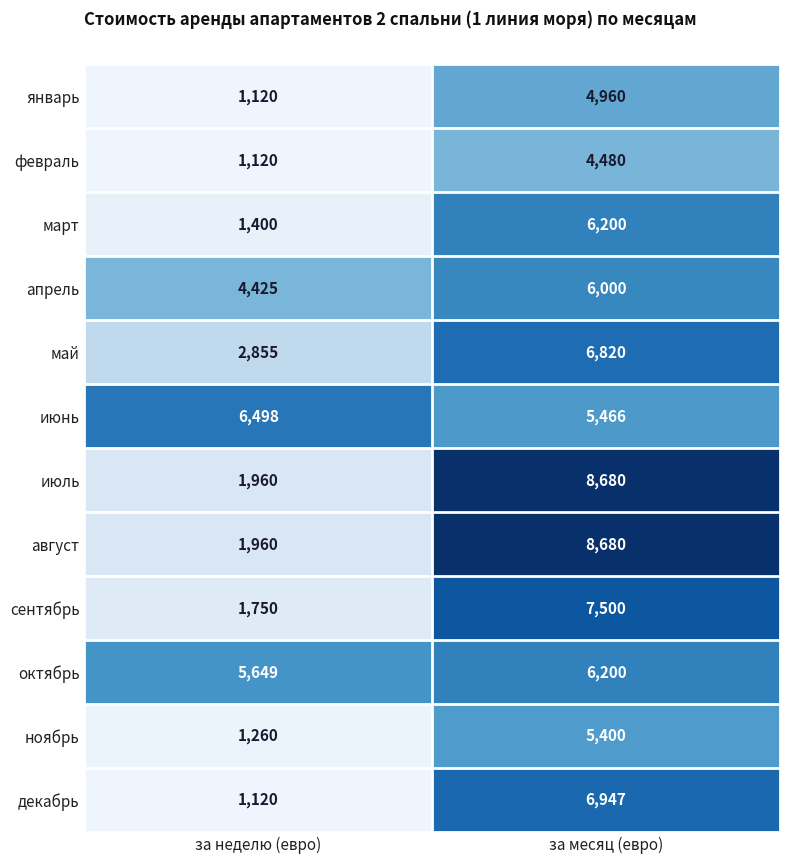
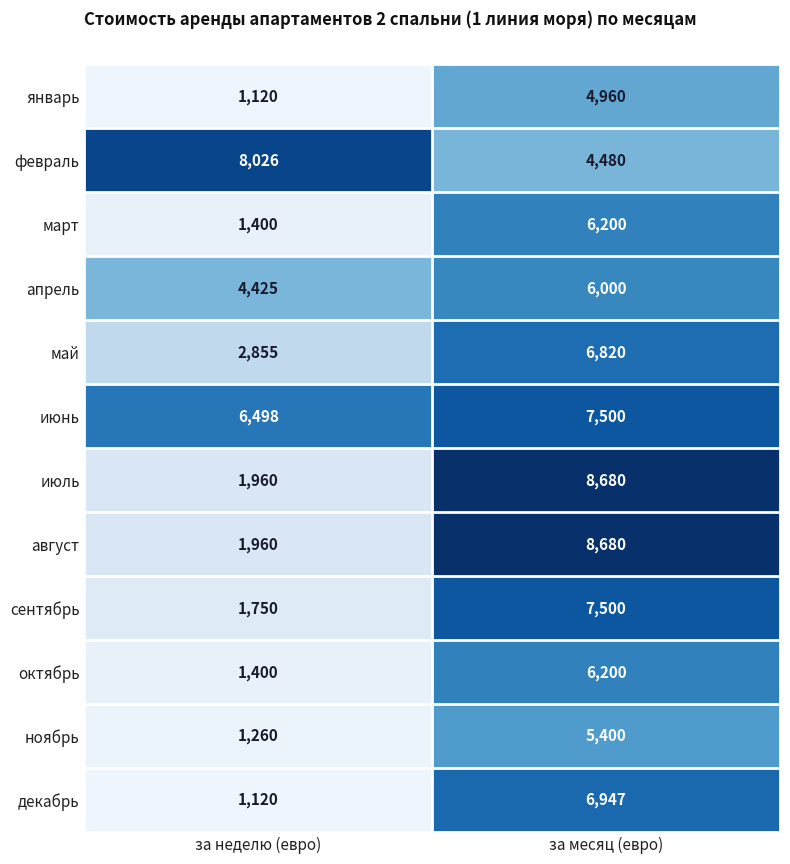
февраль, за неделю (евро): 1,120 -> 8,026
июнь, за месяц (евро): 5,466 -> 7,500
октябрь, за неделю (евро): 5,649 -> 1,400
